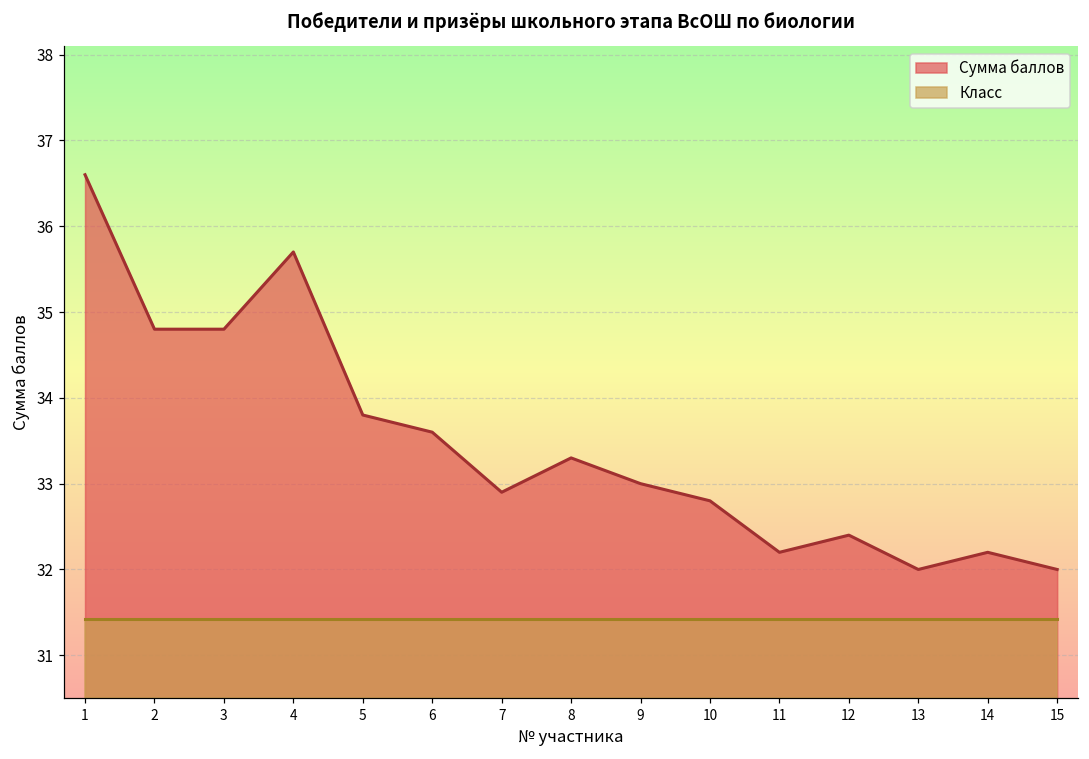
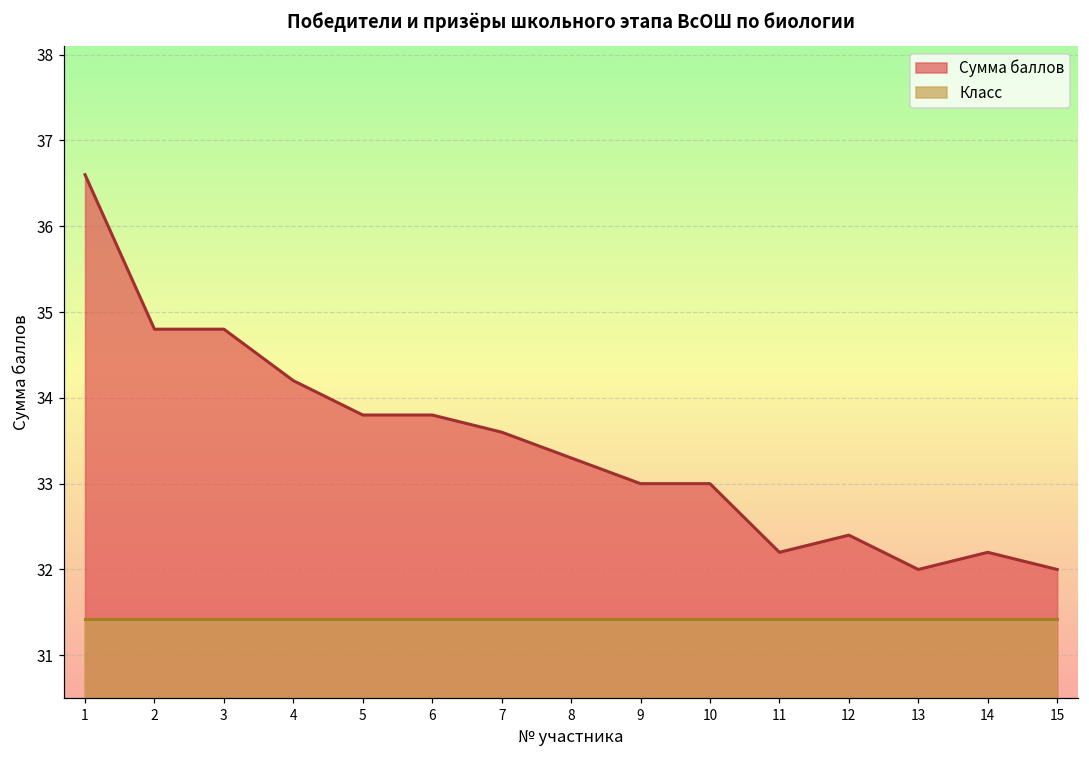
Сумма баллов, 4: 35.7 -> 34.2
Сумма баллов, 6: 33.6 -> 33.8
Сумма баллов, 7: 32.9 -> 33.6
Сумма баллов, 10: 32.8 -> 33.0
